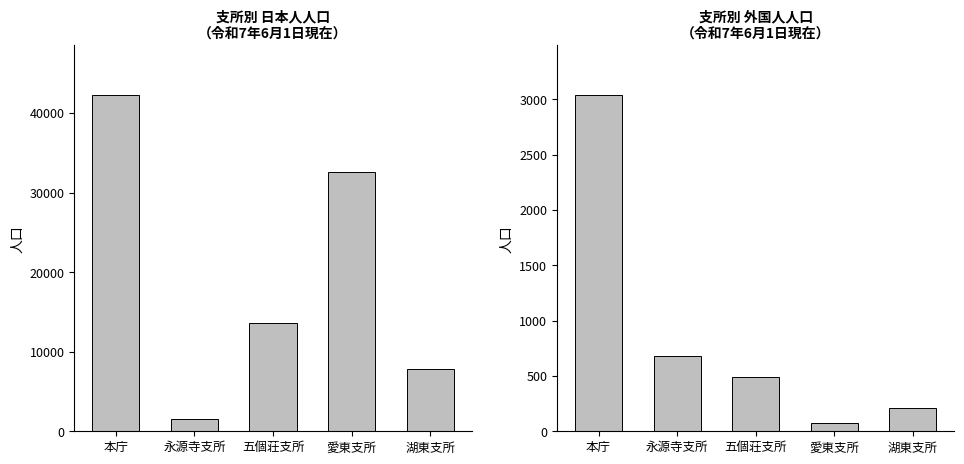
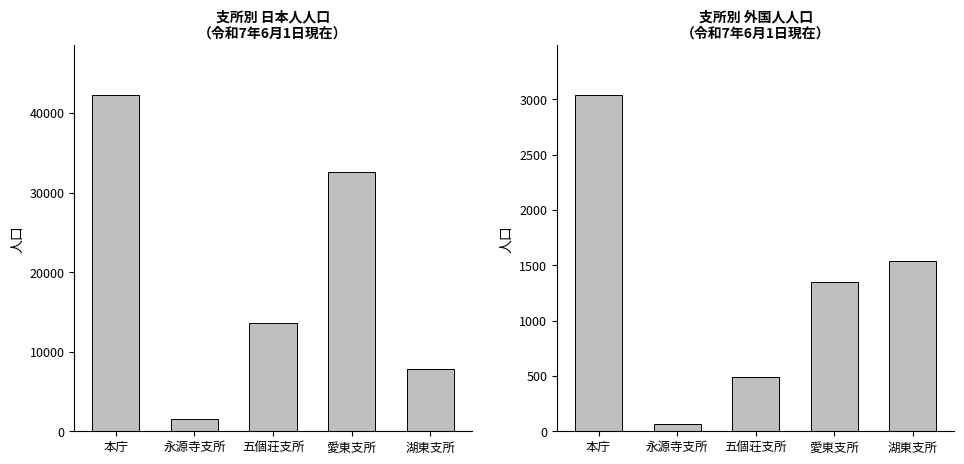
支所別 外国人人口 （令和7年6月1日現在）, 永源寺支所: 680 -> 70
支所別 外国人人口 （令和7年6月1日現在）, 愛東支所: 80 -> 1350
支所別 外国人人口 （令和7年6月1日現在）, 湖東支所: 210 -> 1540
